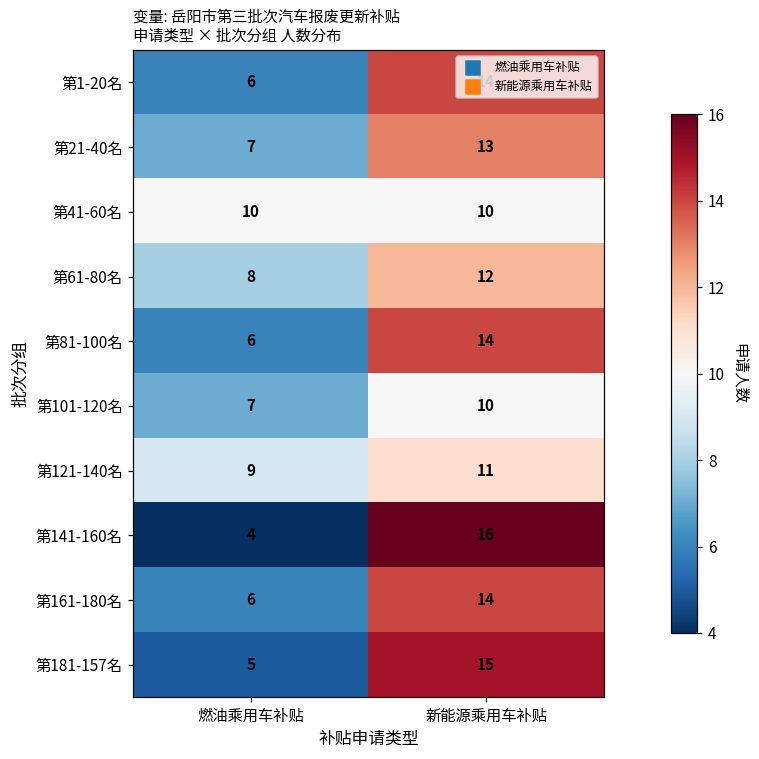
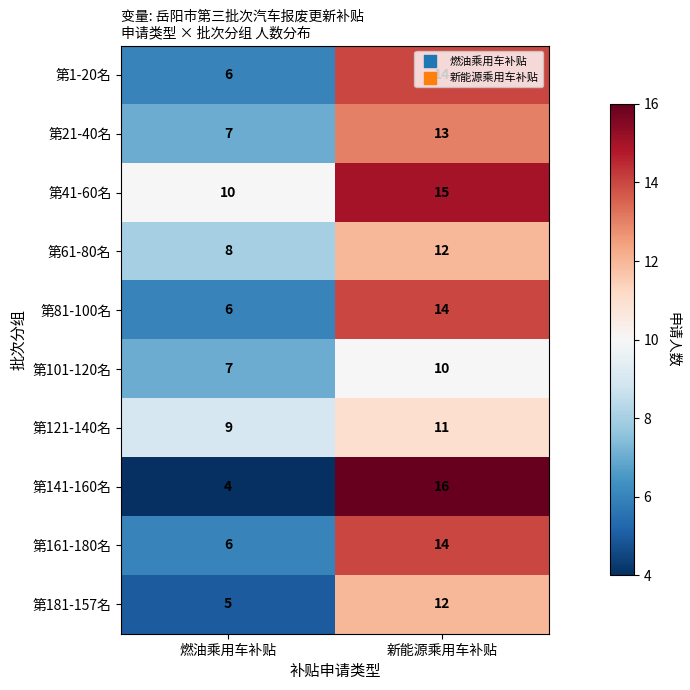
第41-60名, 新能源乘用车补贴: 10 -> 15
第181-157名, 新能源乘用车补贴: 15 -> 12
